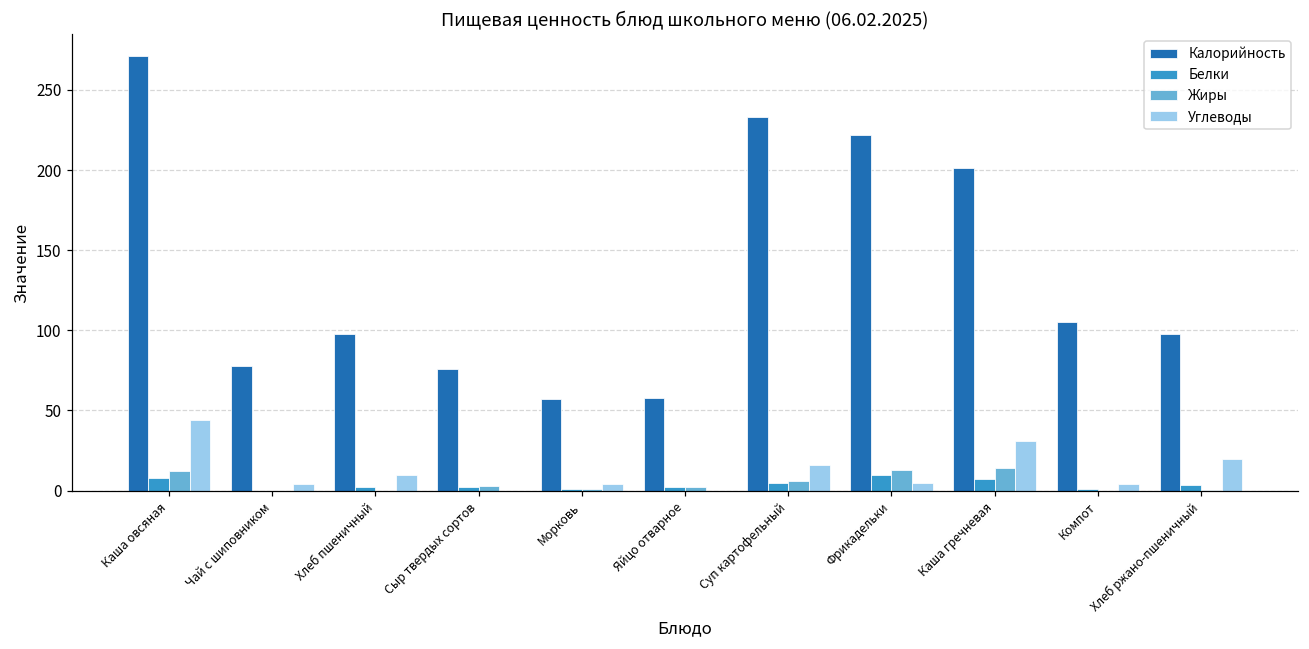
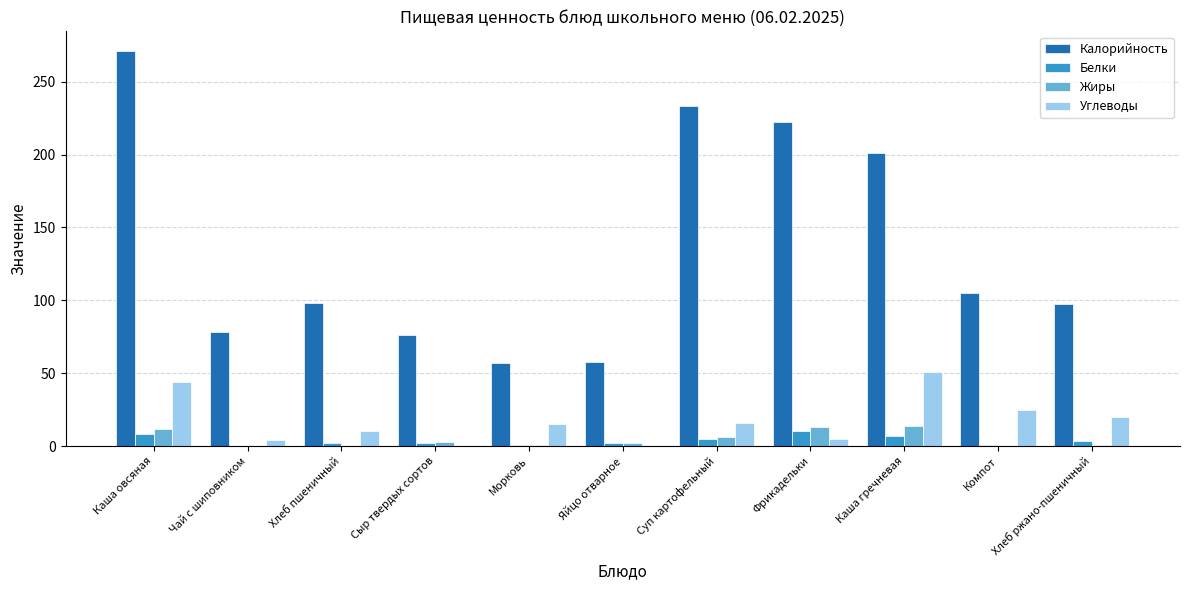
Углеводы, Морковь: 4 -> 15
Углеводы, Каша гречневая: 31 -> 51
Углеводы, Компот: 4 -> 25
